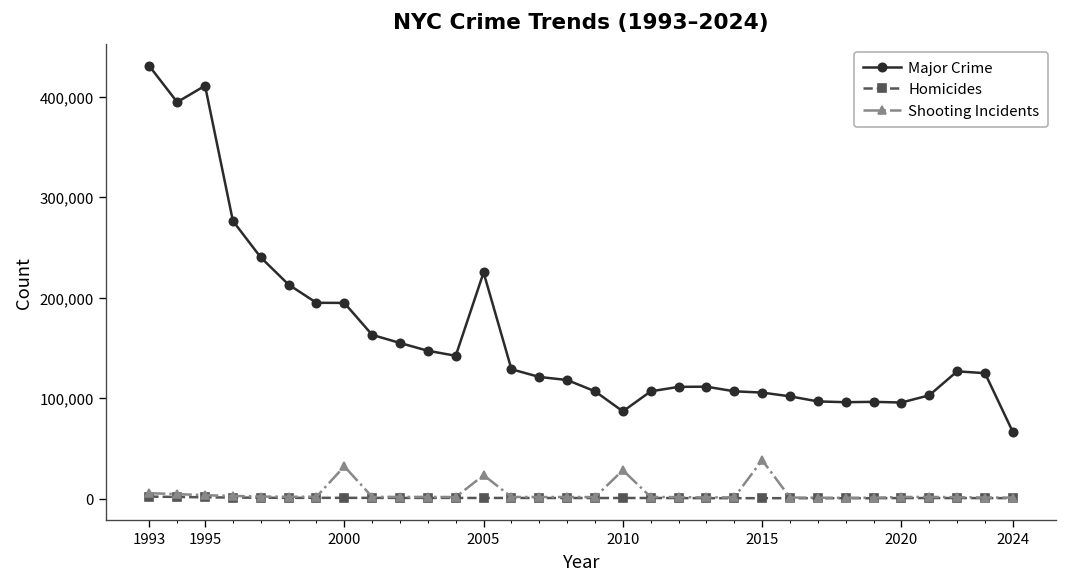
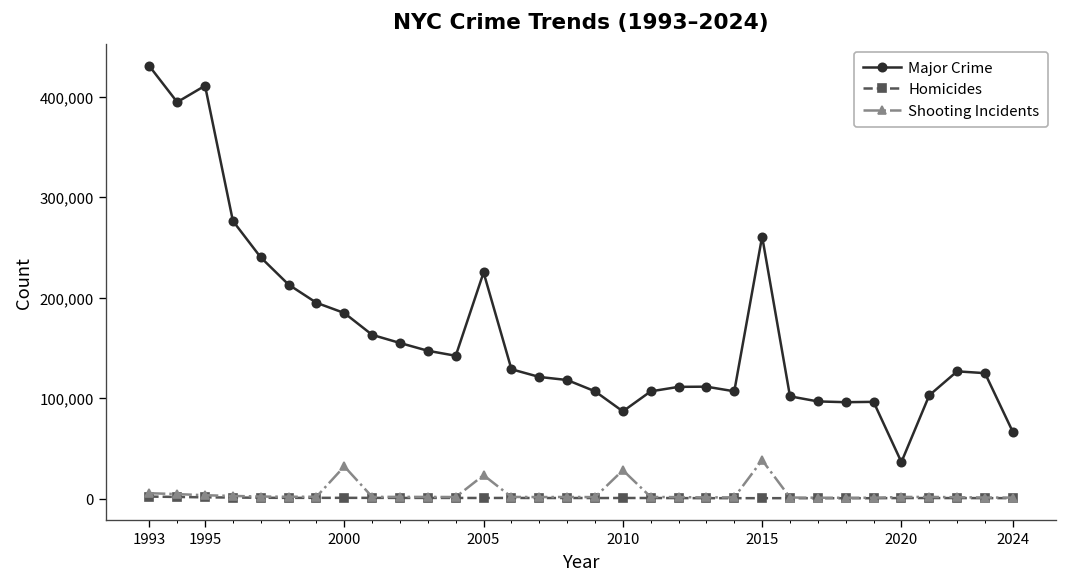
Major Crime, 2000: 190,000 -> 180,000
Major Crime, 2015: 110,000 -> 260,000
Major Crime, 2020: 100,000 -> 40,000
